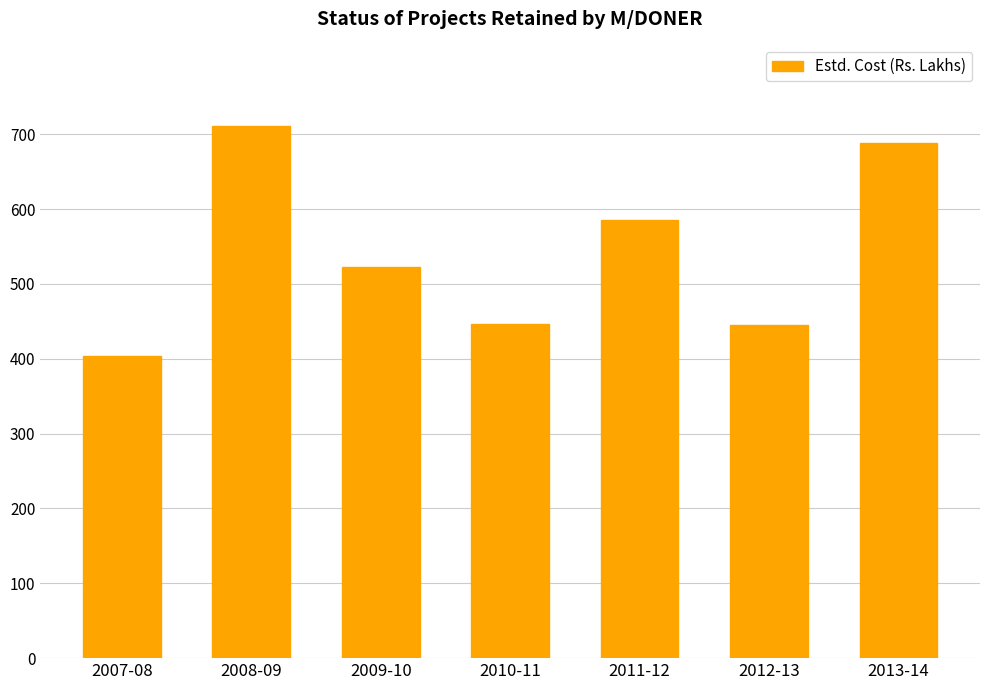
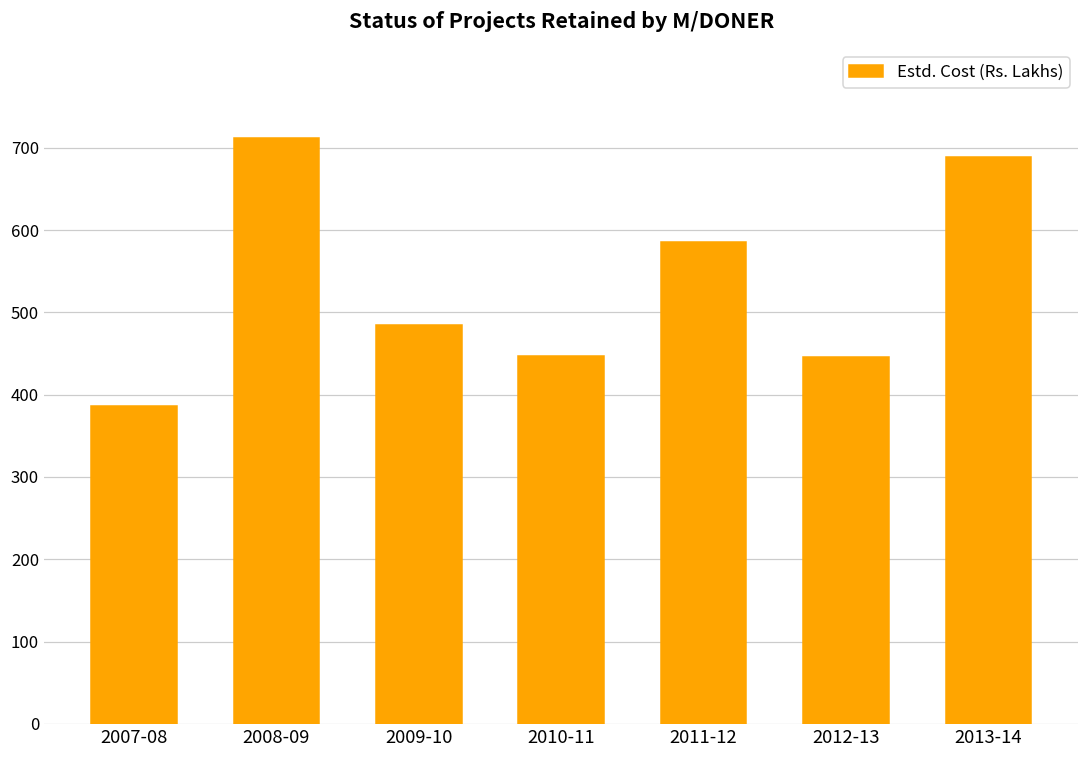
2007-08: 400 -> 390
2009-10: 520 -> 480
